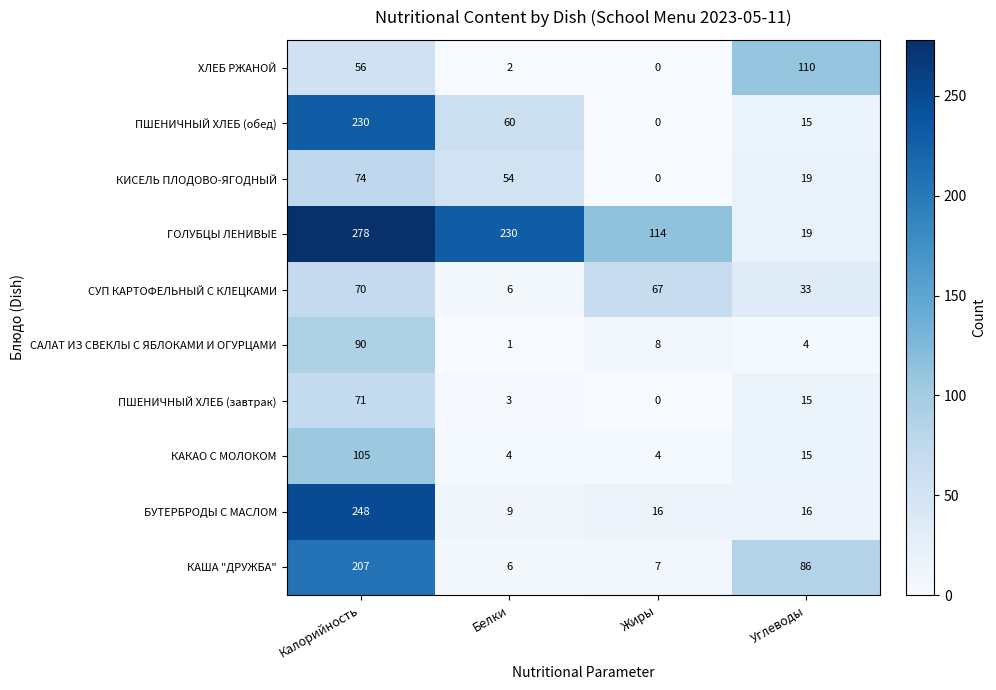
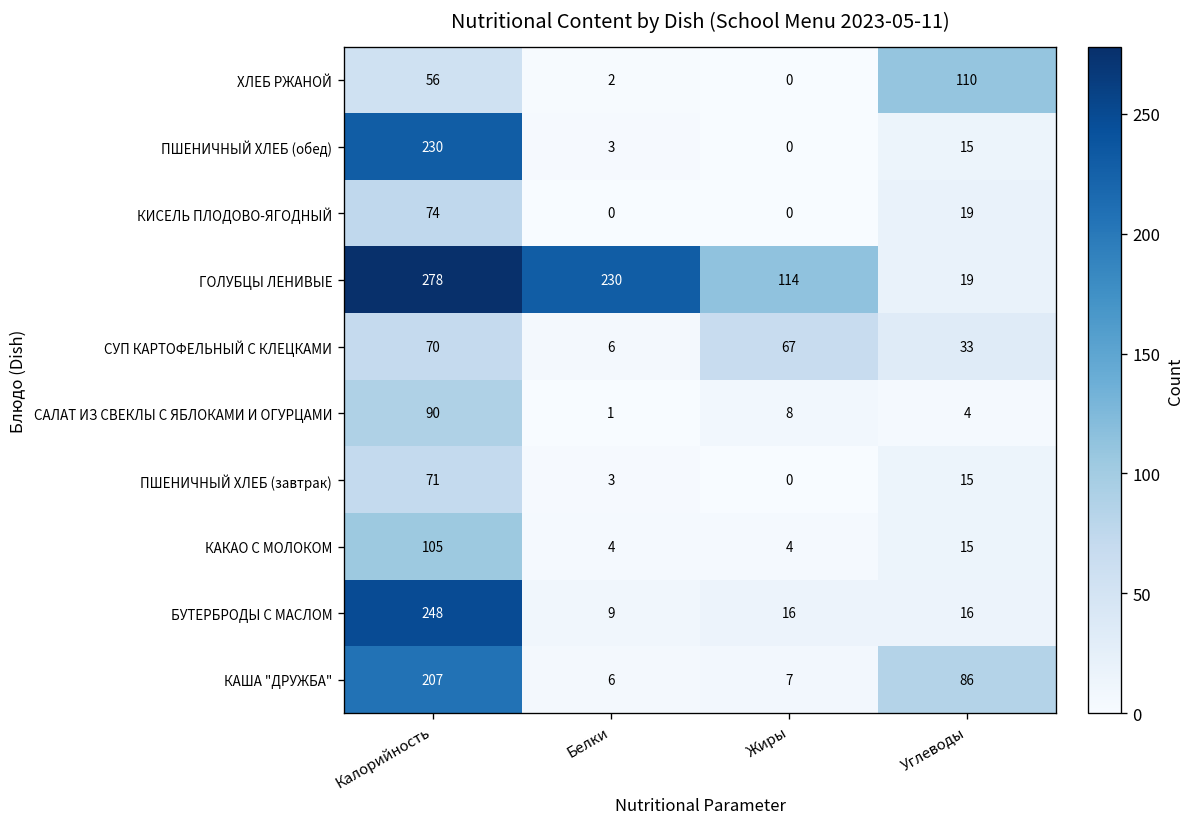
ПШЕНИЧНЫЙ ХЛЕБ (обед), Белки: 60 -> 3
КИСЕЛЬ ПЛОДОВО-ЯГОДНЫЙ, Белки: 54 -> 0
